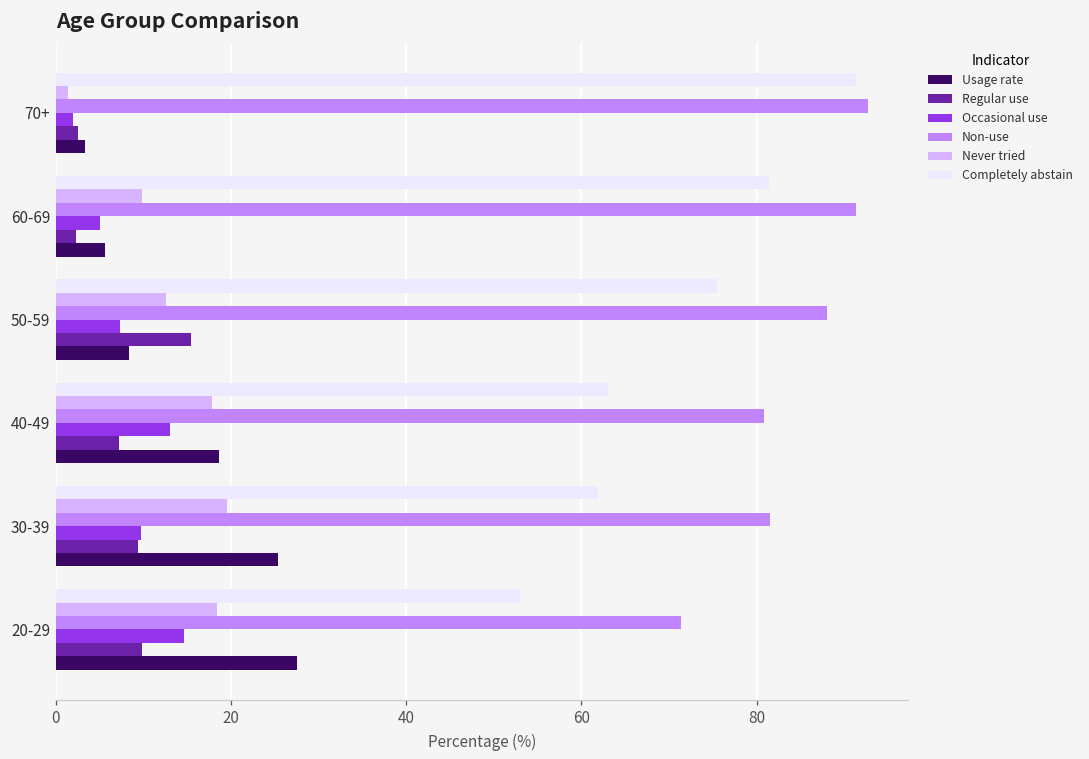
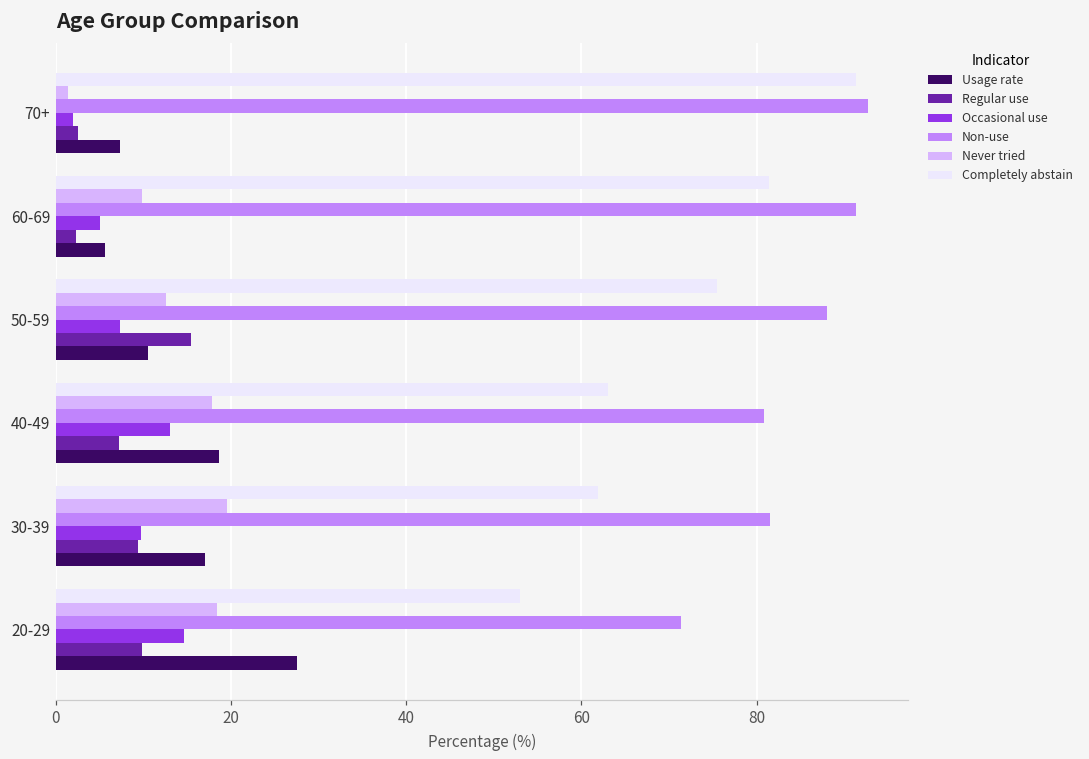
Usage rate, 70+: 3 -> 7
Usage rate, 50-59: 8 -> 11
Usage rate, 30-39: 25 -> 17
